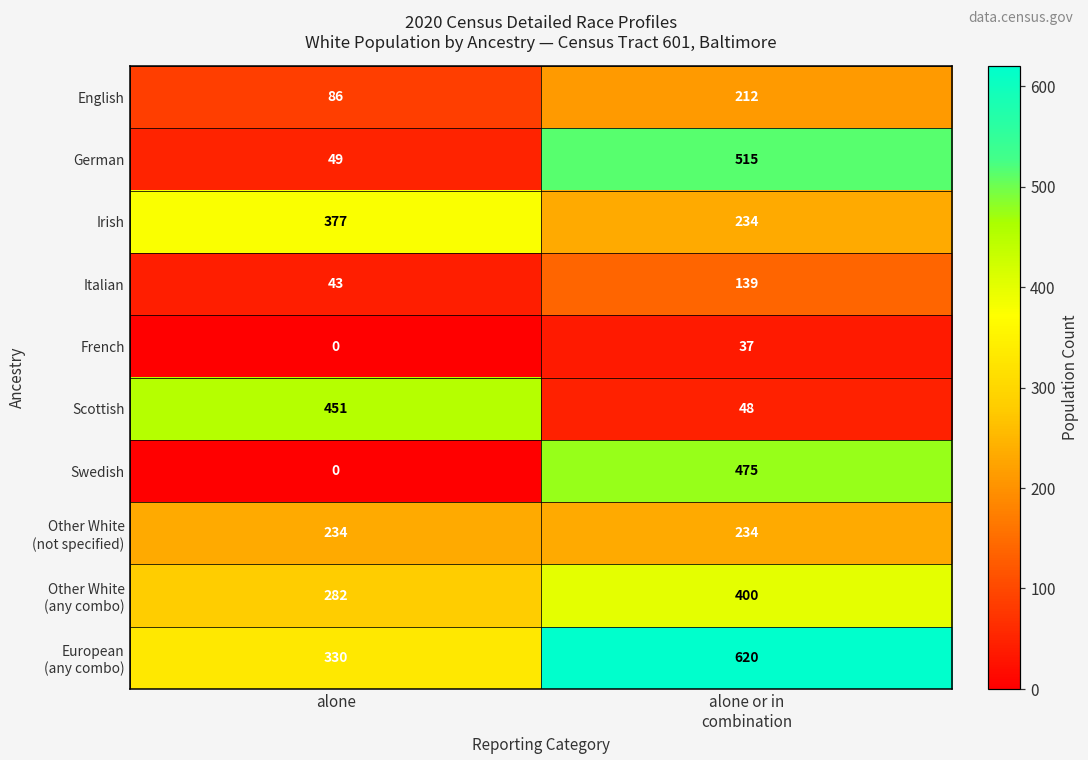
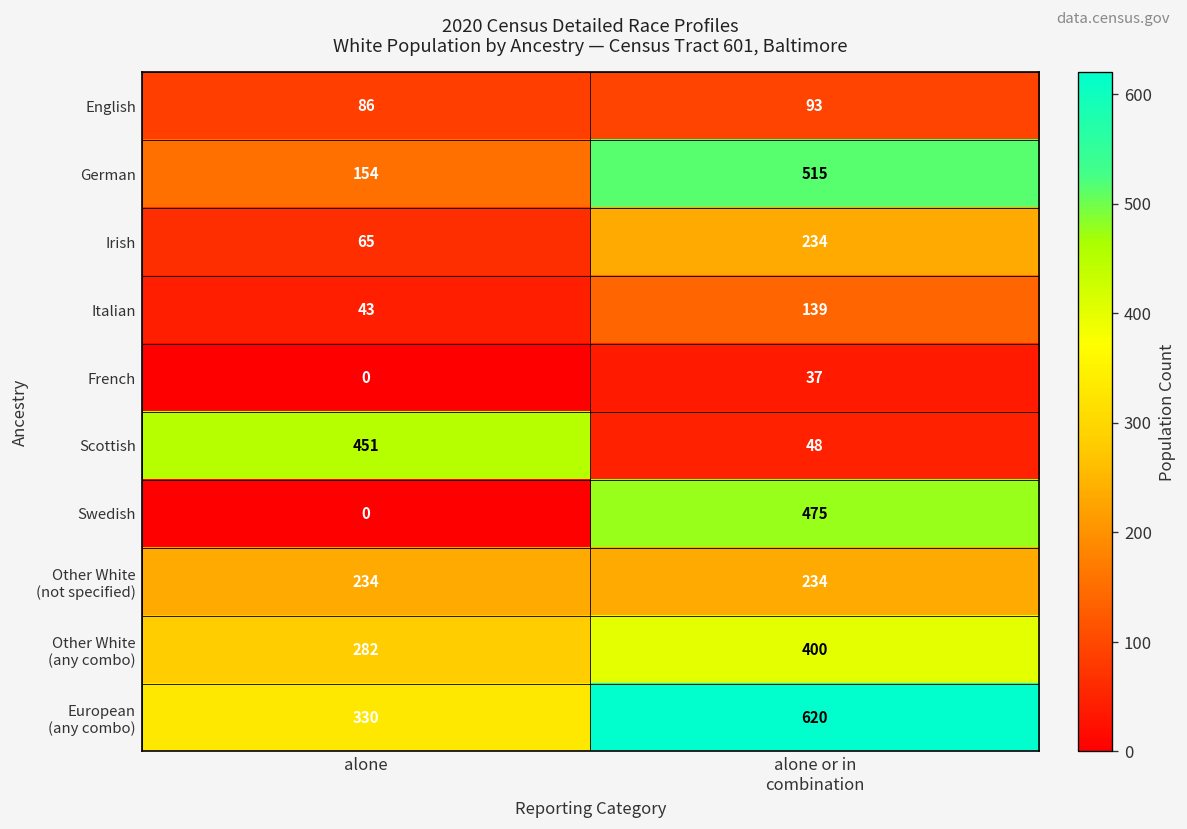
English, alone or in combination: 212 -> 93
German, alone: 49 -> 154
Irish, alone: 377 -> 65
